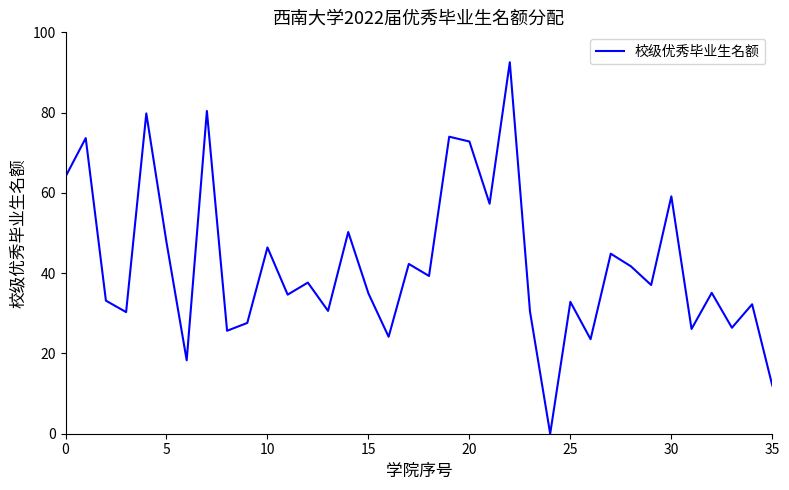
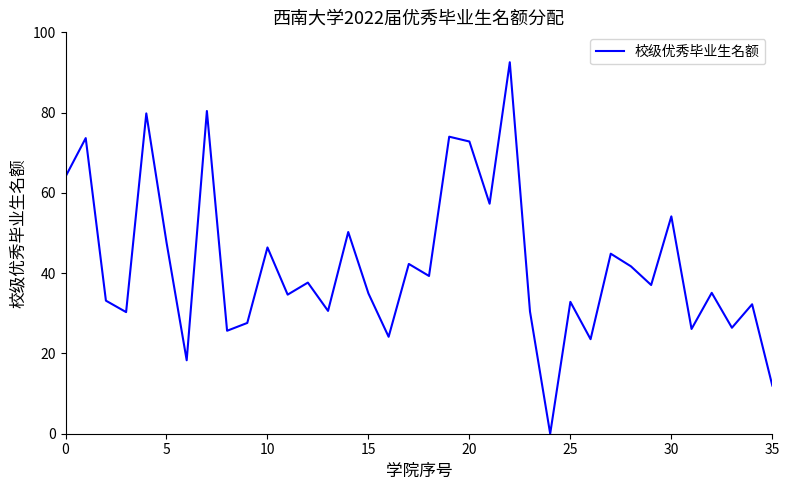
30: 59 -> 54
